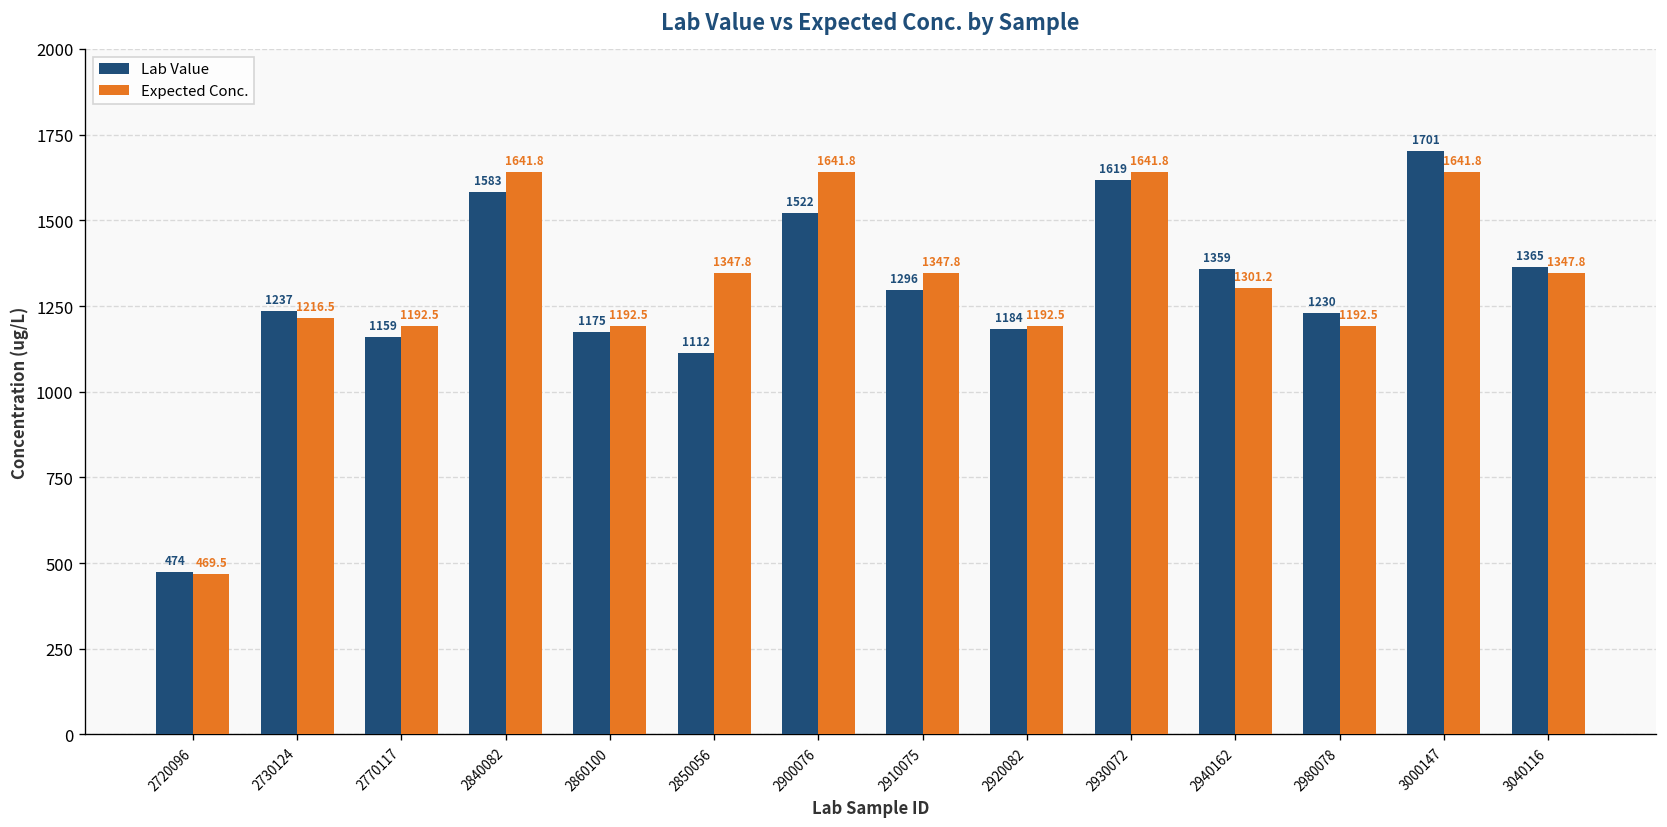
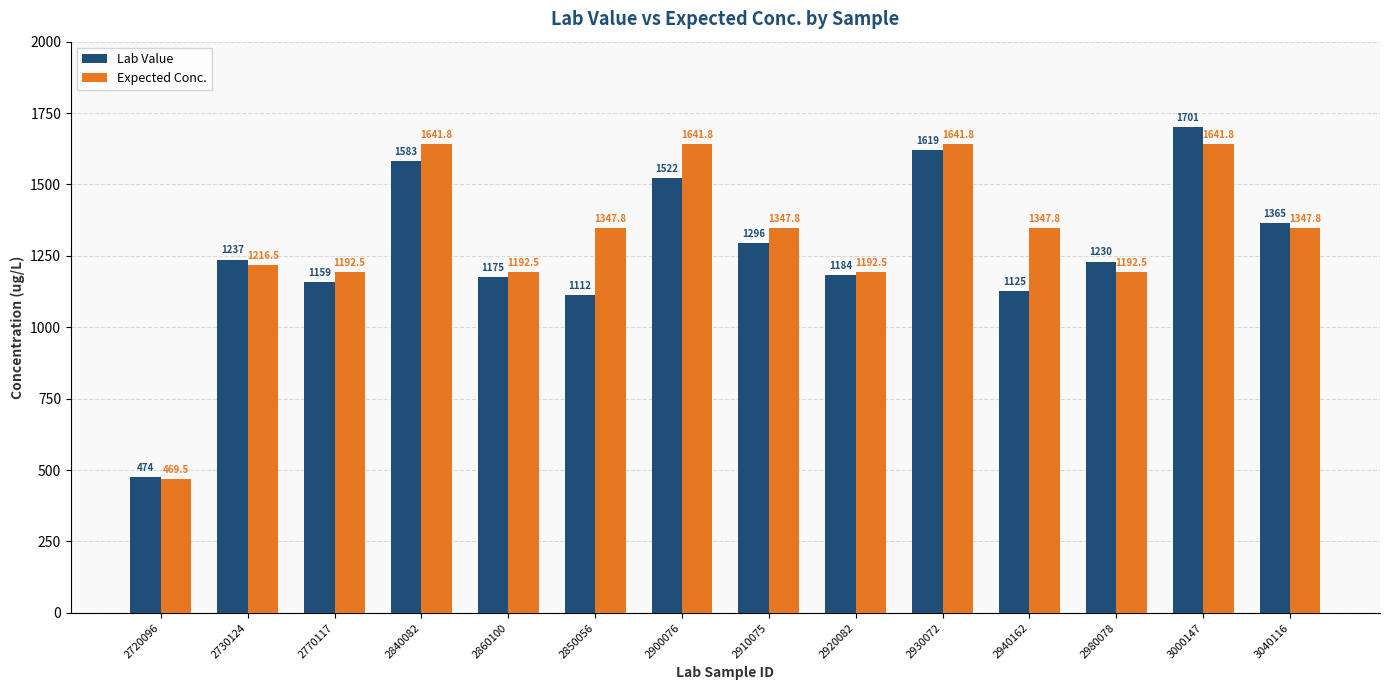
Lab Value, 2940162: 1359 -> 1125
Expected Conc., 2940162: 1301.2 -> 1347.8
